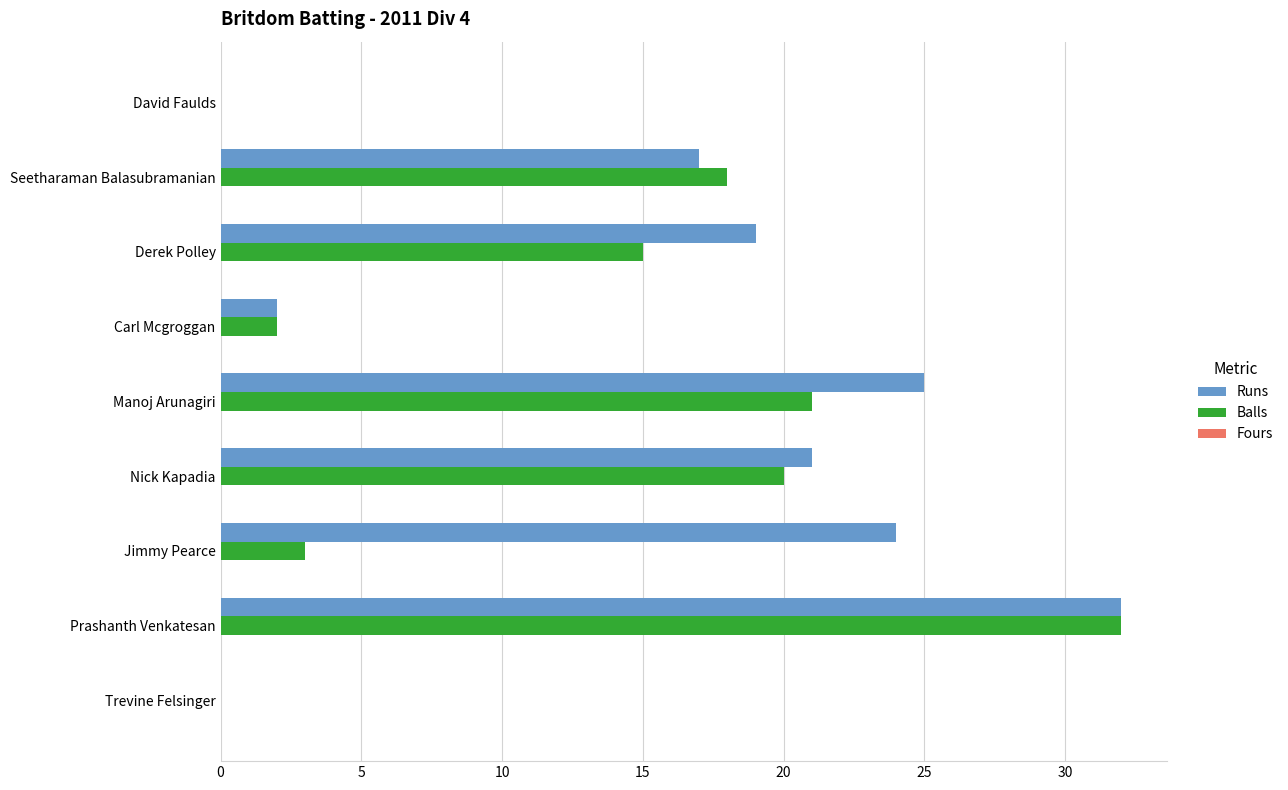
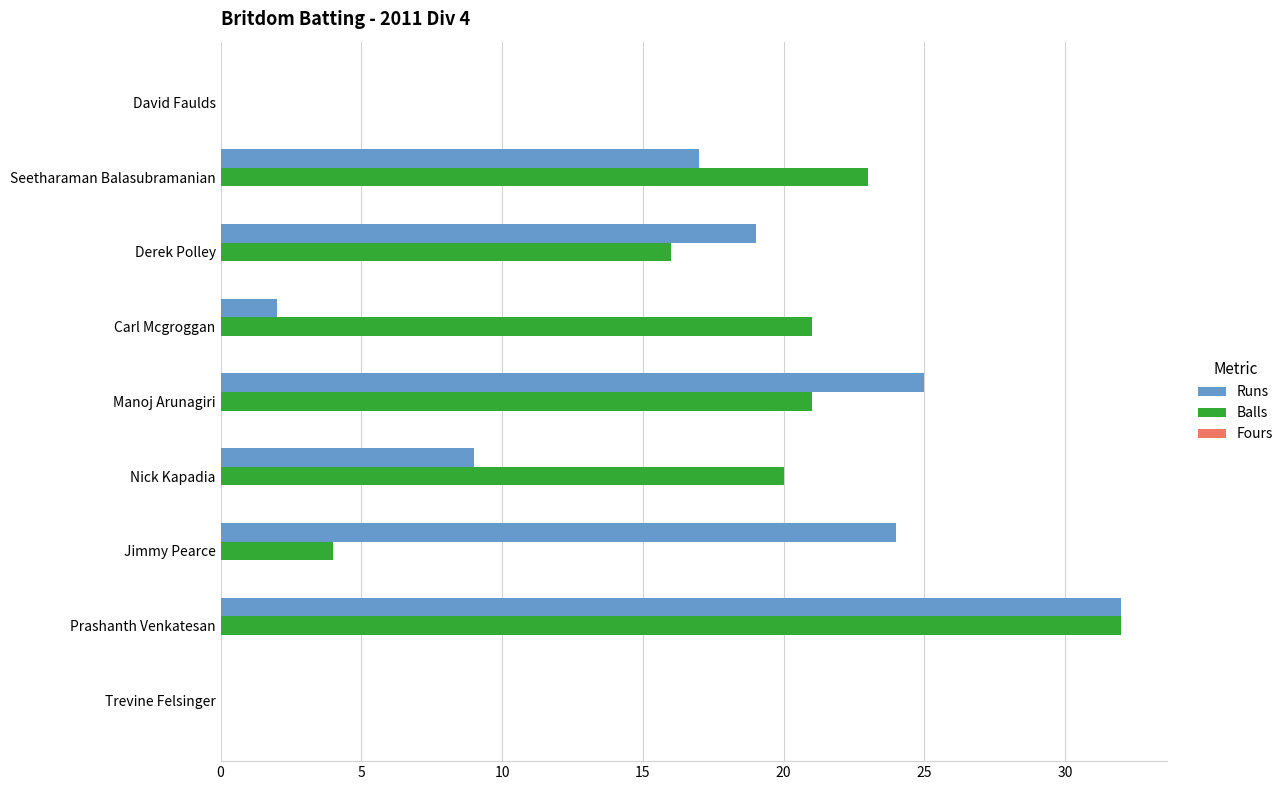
Balls, Seetharaman Balasubramanian: 18 -> 23
Balls, Derek Polley: 15 -> 16
Balls, Carl Mcgroggan: 2 -> 21
Runs, Nick Kapadia: 21 -> 9
Balls, Jimmy Pearce: 3 -> 4
